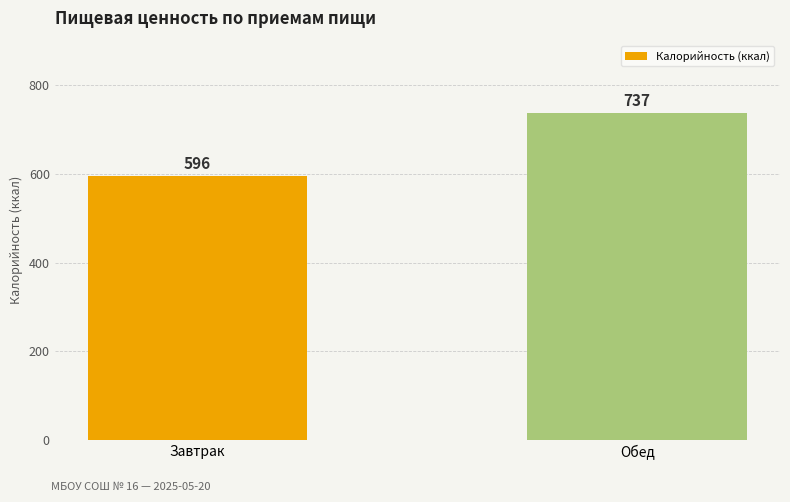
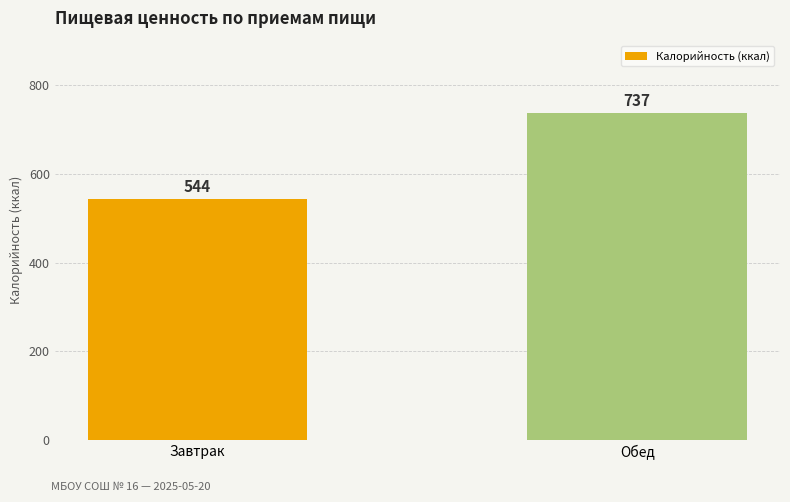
Завтрак: 596 -> 544
